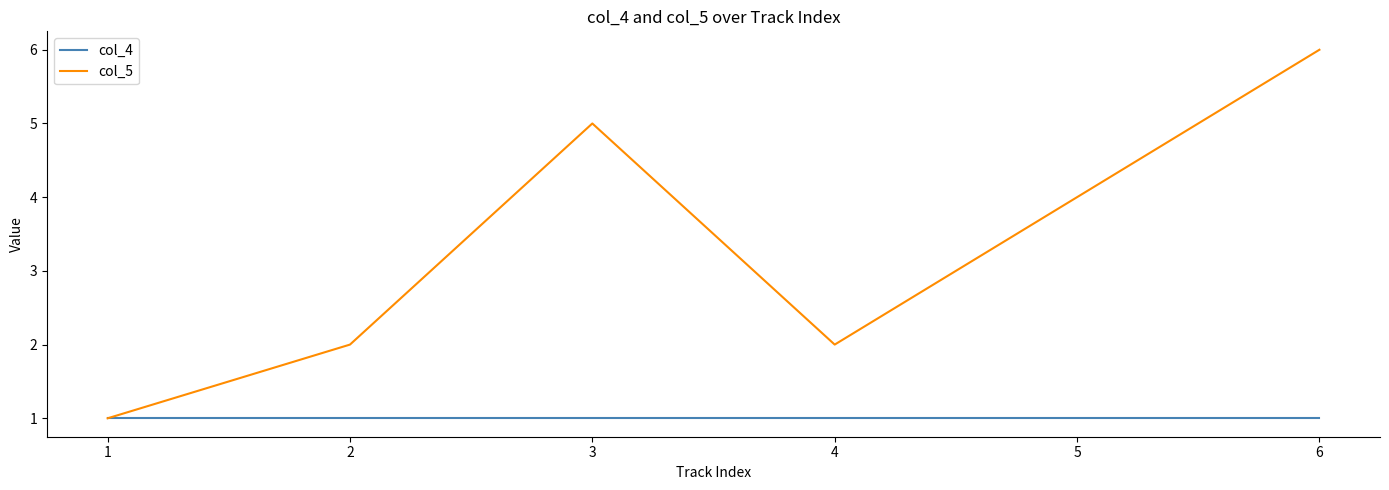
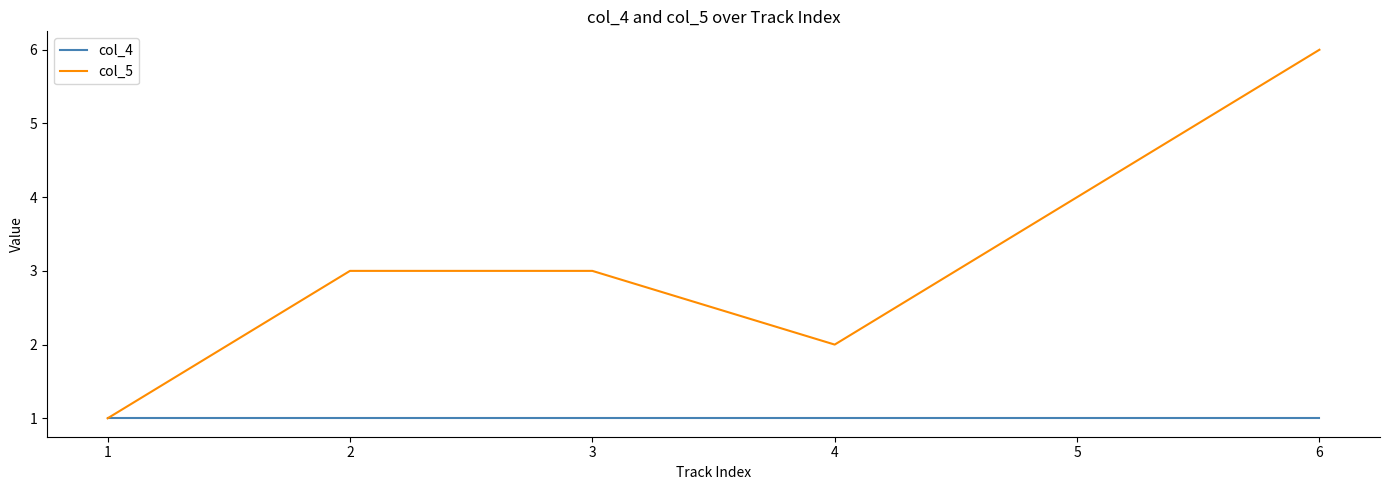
col_5, 2: 2 -> 3
col_5, 3: 5 -> 3
